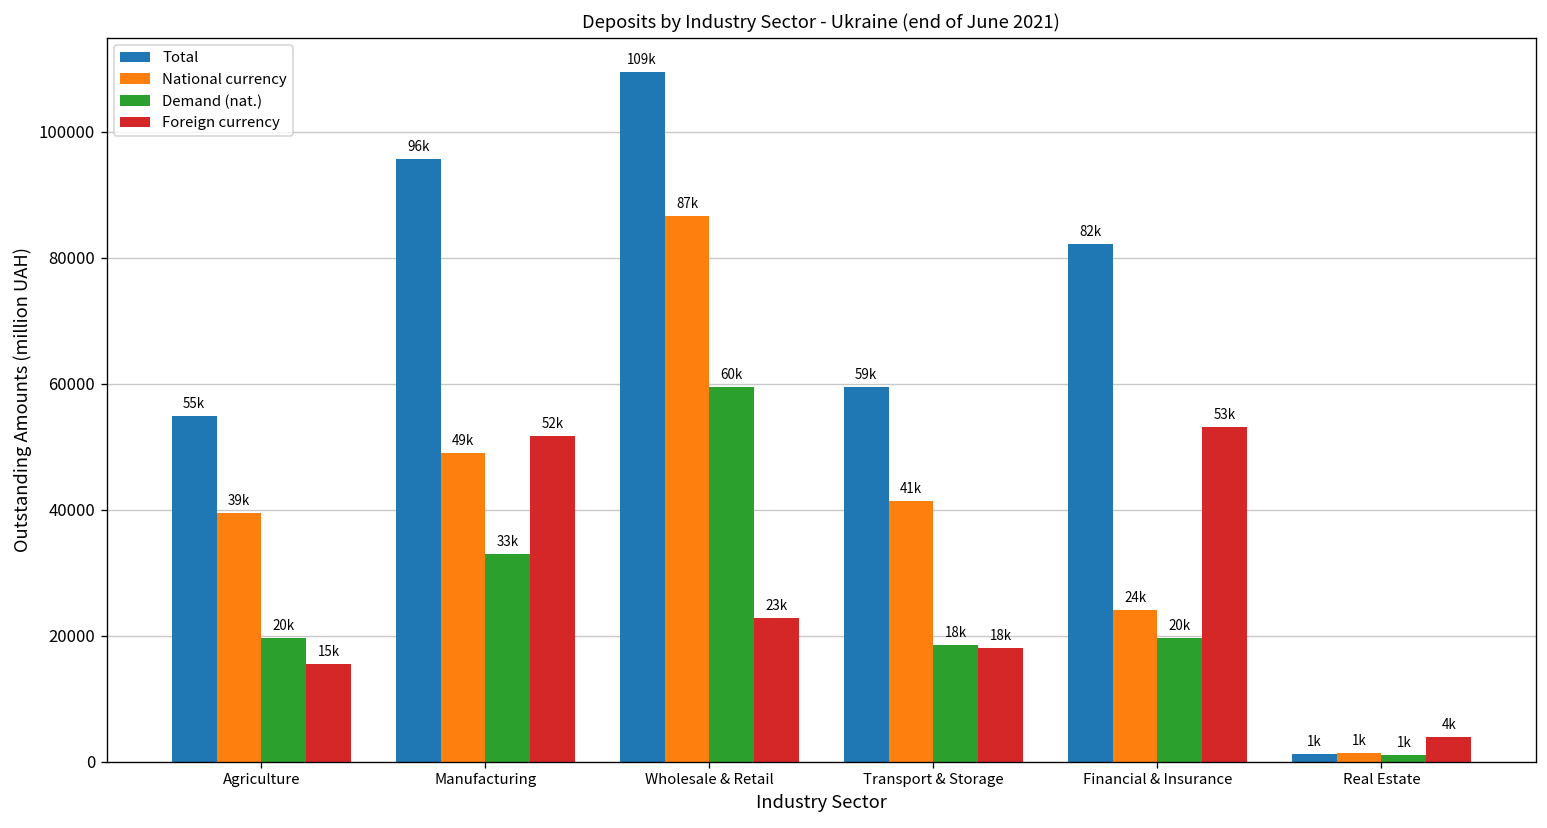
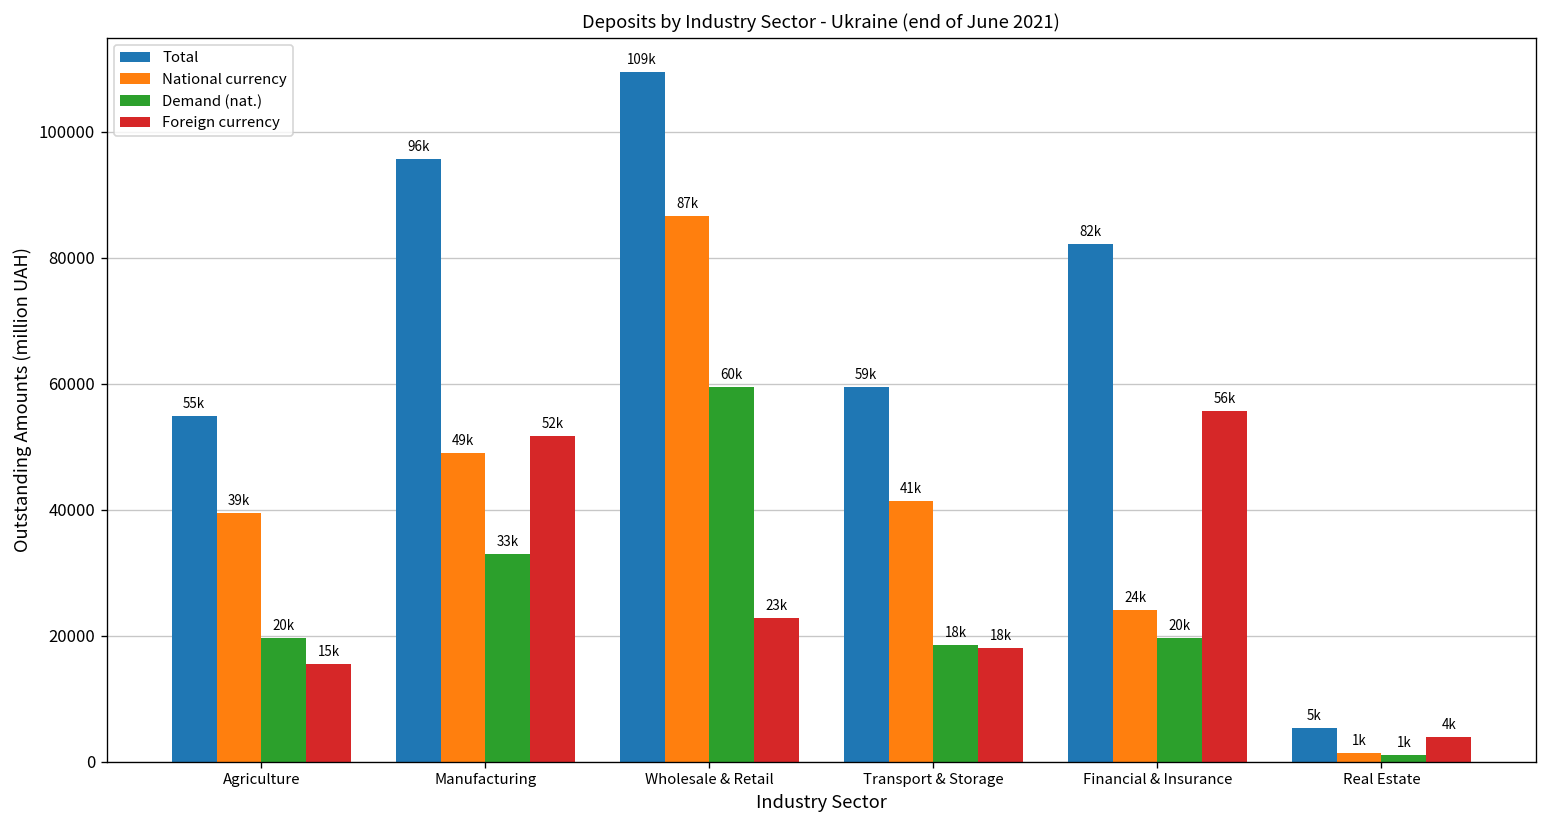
Foreign currency, Financial & Insurance: 53k -> 56k
Total, Real Estate: 1k -> 5k
